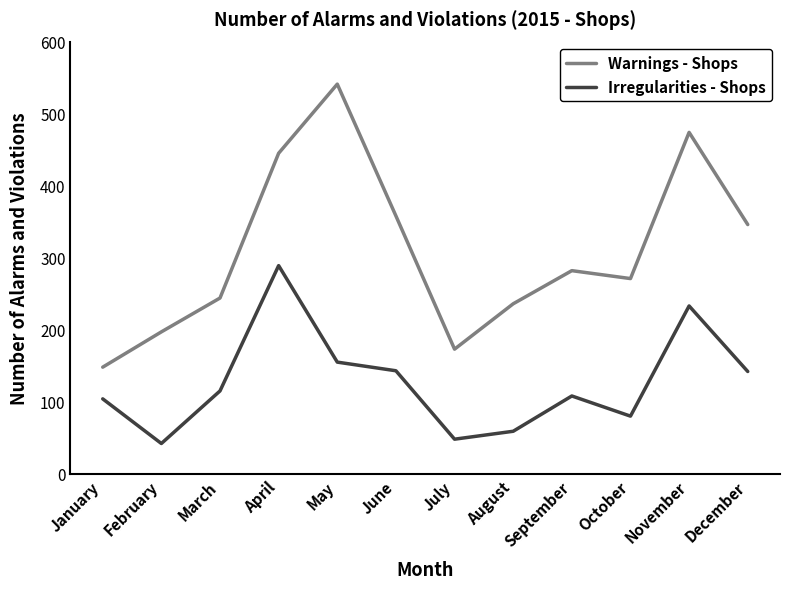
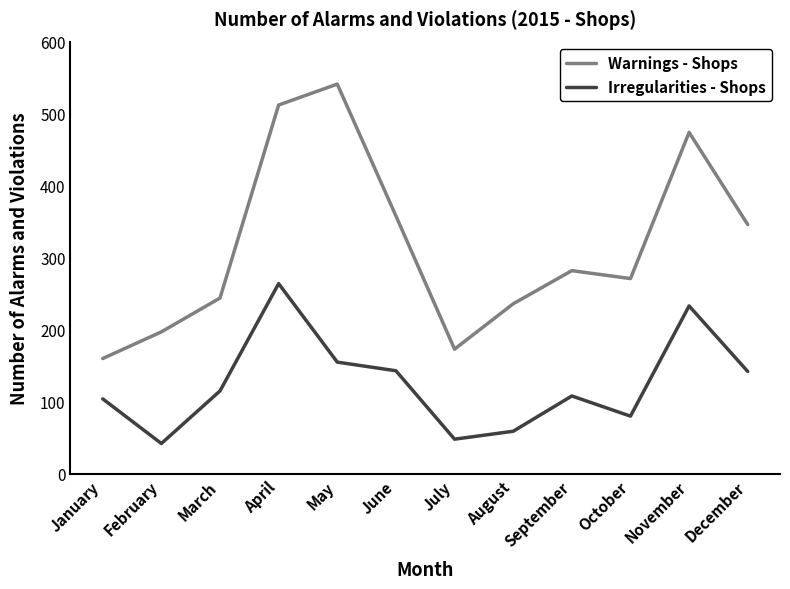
Warnings - Shops, January: 150 -> 160
Warnings - Shops, April: 450 -> 510
Irregularities - Shops, April: 290 -> 260
